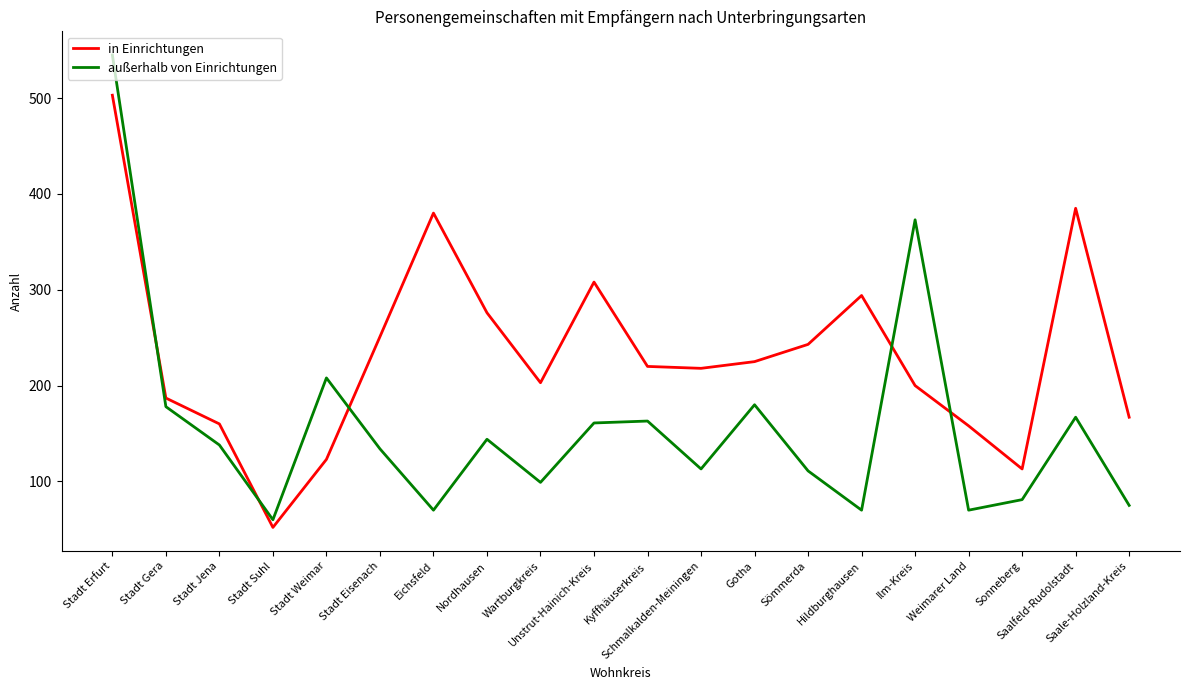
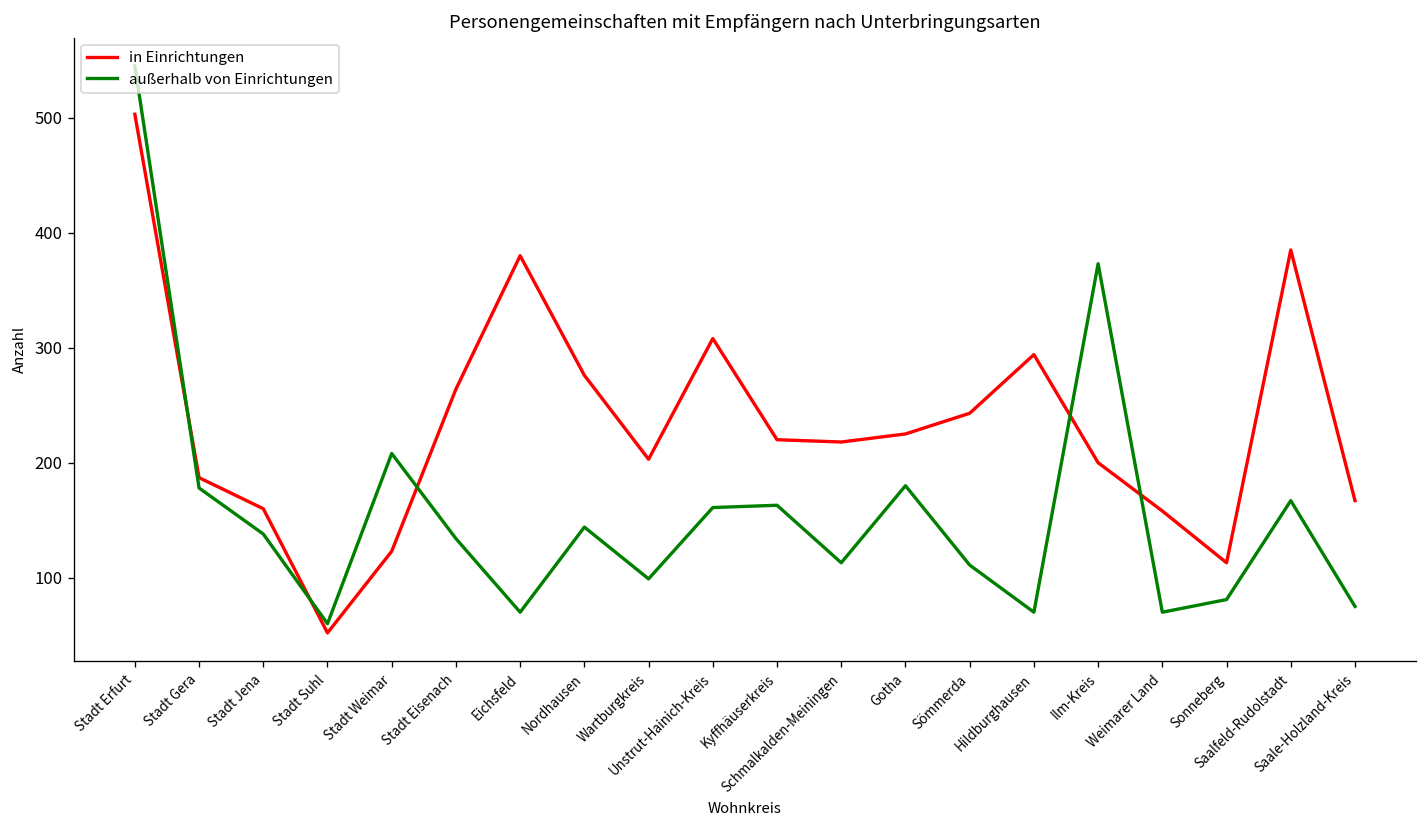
in Einrichtungen, Stadt Eisenach: 250 -> 260
